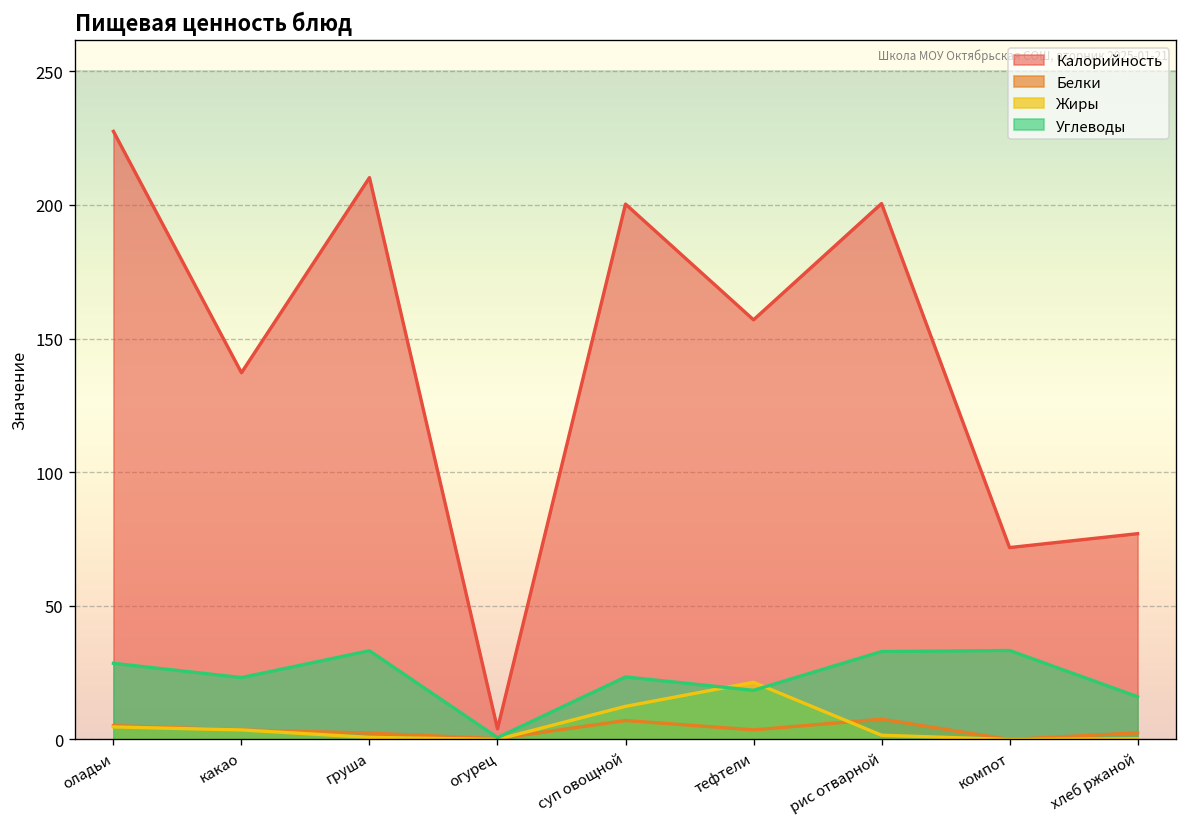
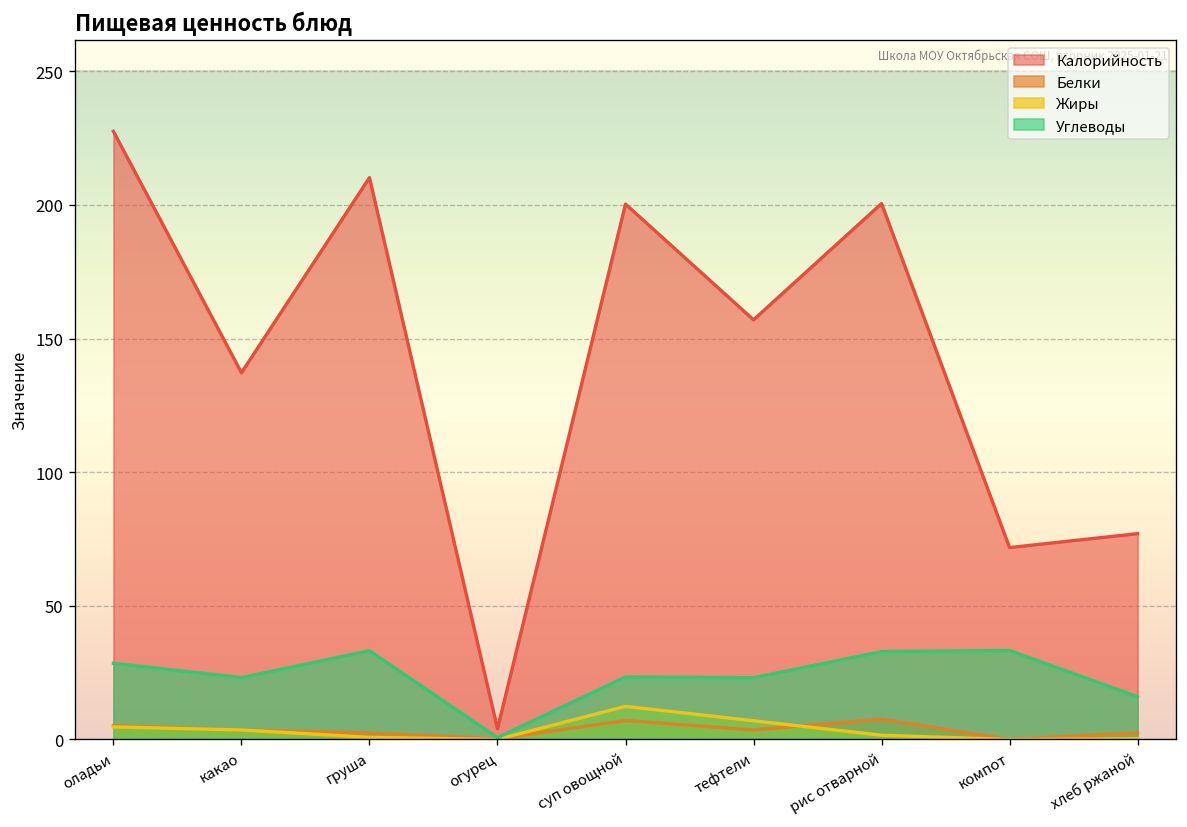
Жиры, тефтели: 21 -> 7
Углеводы, тефтели: 18 -> 23
